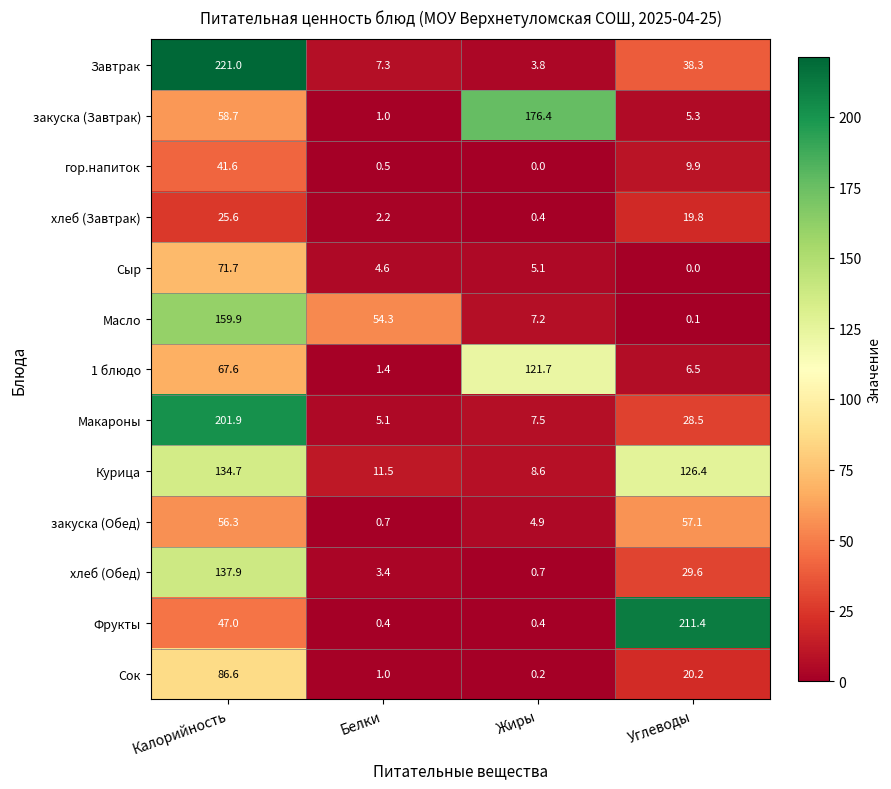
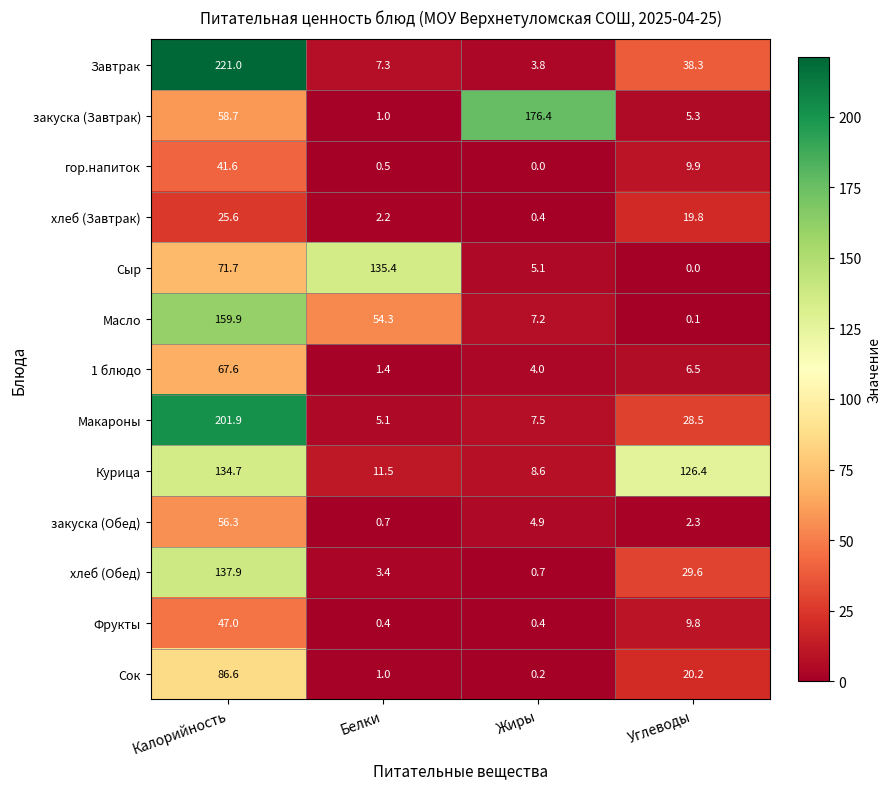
Сыр, Белки: 4.6 -> 135.4
1 блюдо, Жиры: 121.7 -> 4.0
закуска (Обед), Углеводы: 57.1 -> 2.3
Фрукты, Углеводы: 211.4 -> 9.8
